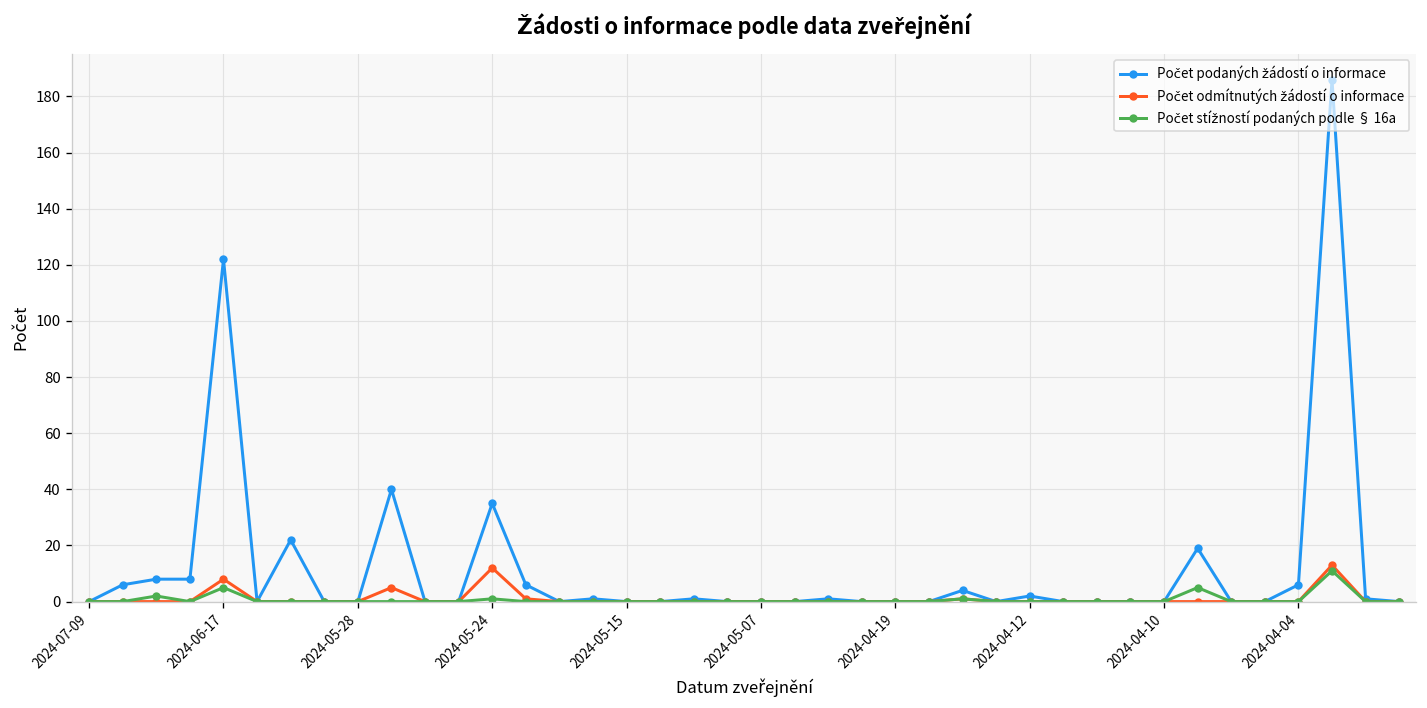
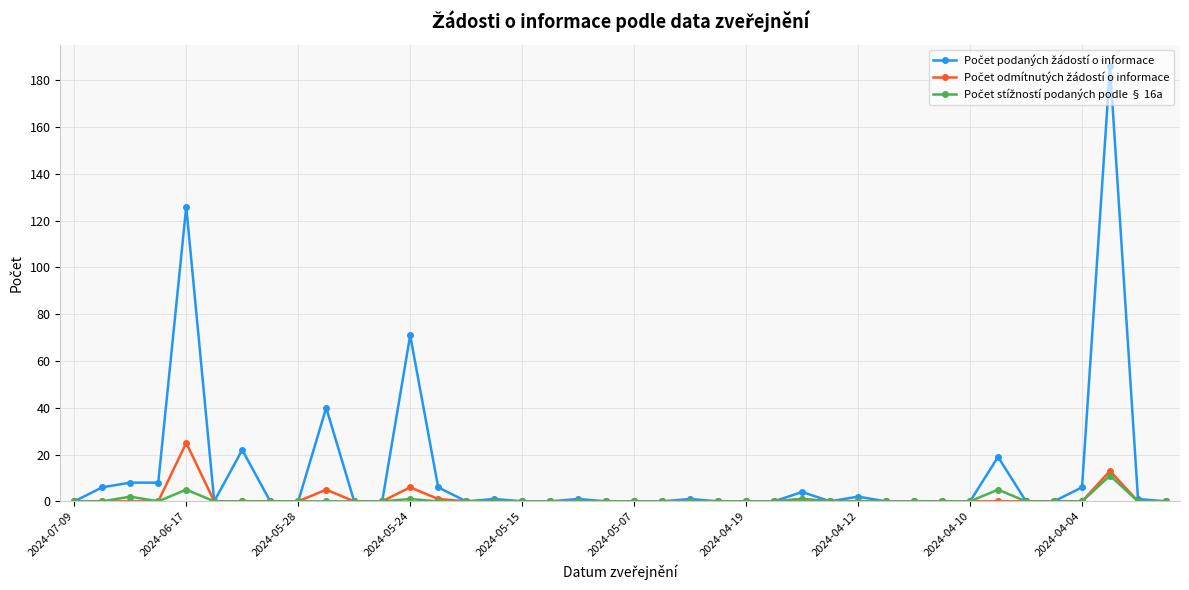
Počet podaných žádostí o informace, 2024-06-17: 122 -> 126
Počet odmítnutých žádostí o informace, 2024-06-17: 8 -> 25
Počet podaných žádostí o informace, 2024-05-24: 35 -> 71
Počet odmítnutých žádostí o informace, 2024-05-24: 12 -> 6
